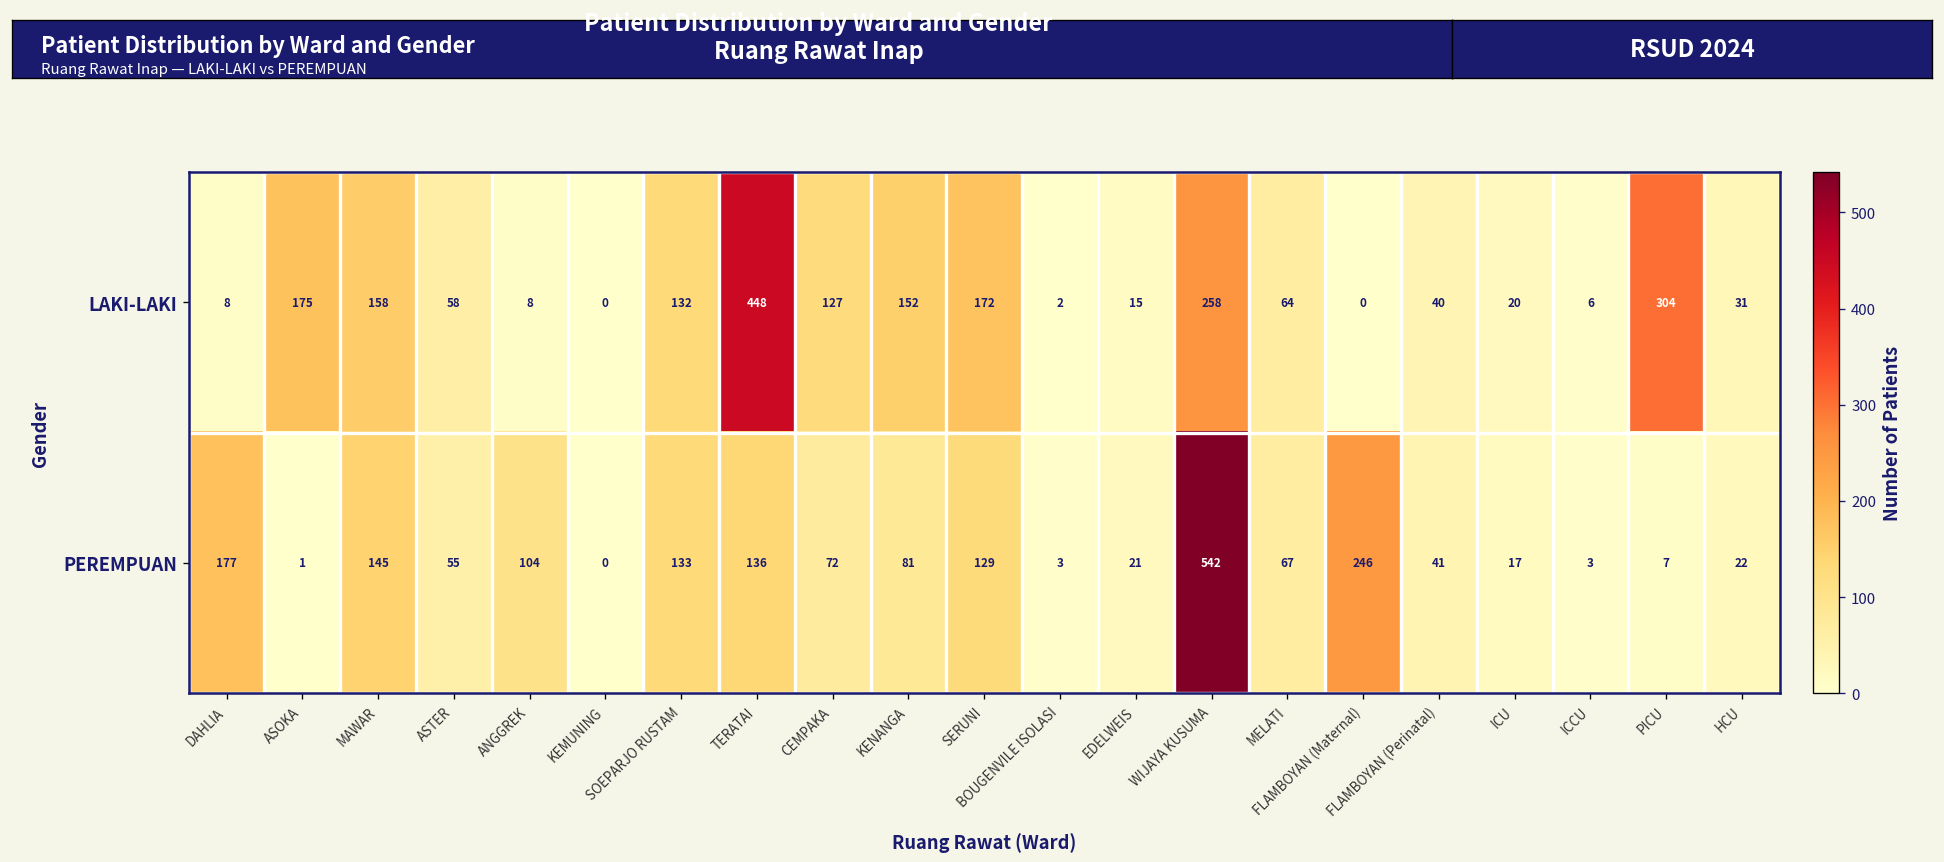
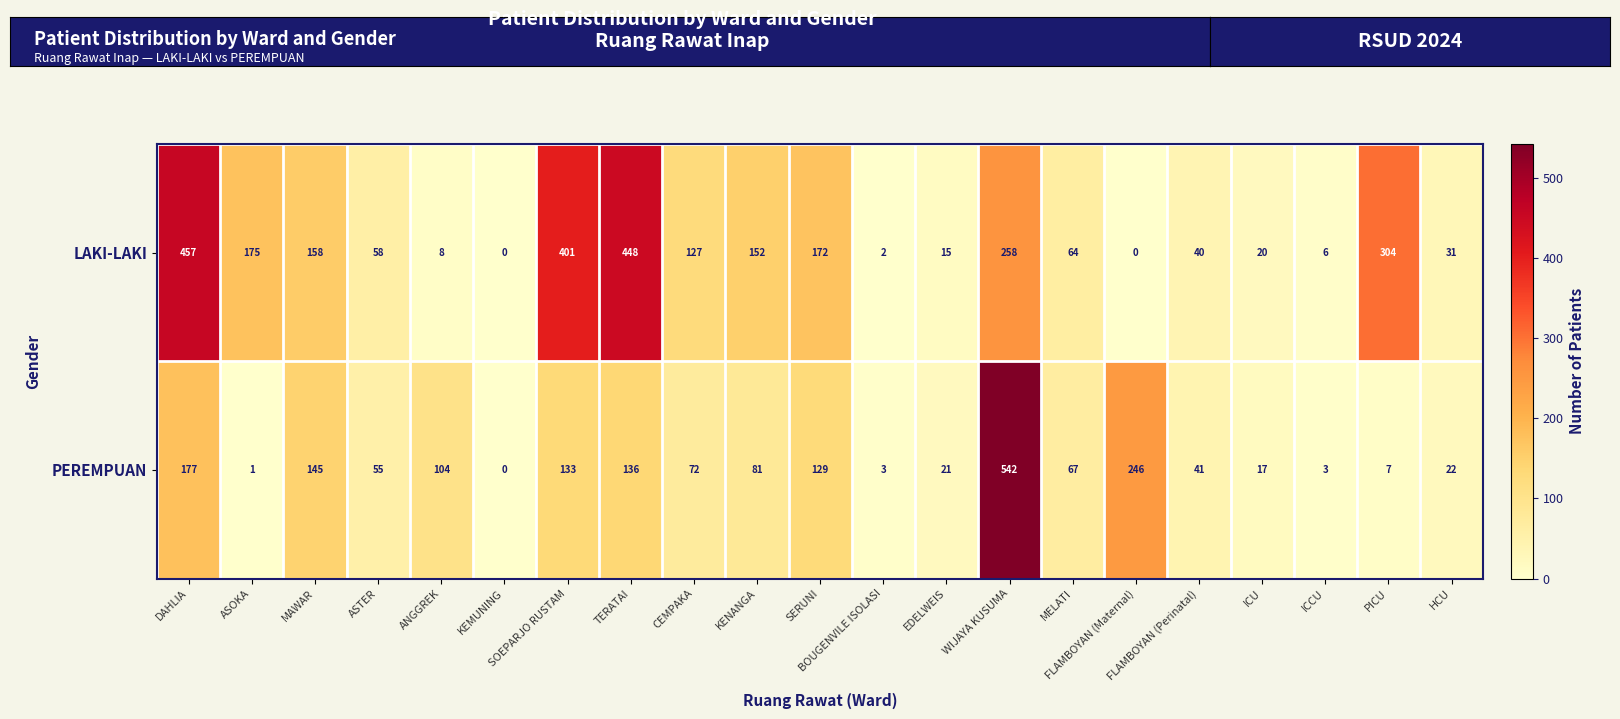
LAKI-LAKI, DAHLIA: 8 -> 457
LAKI-LAKI, SOEPARJO RUSTAM: 132 -> 401
